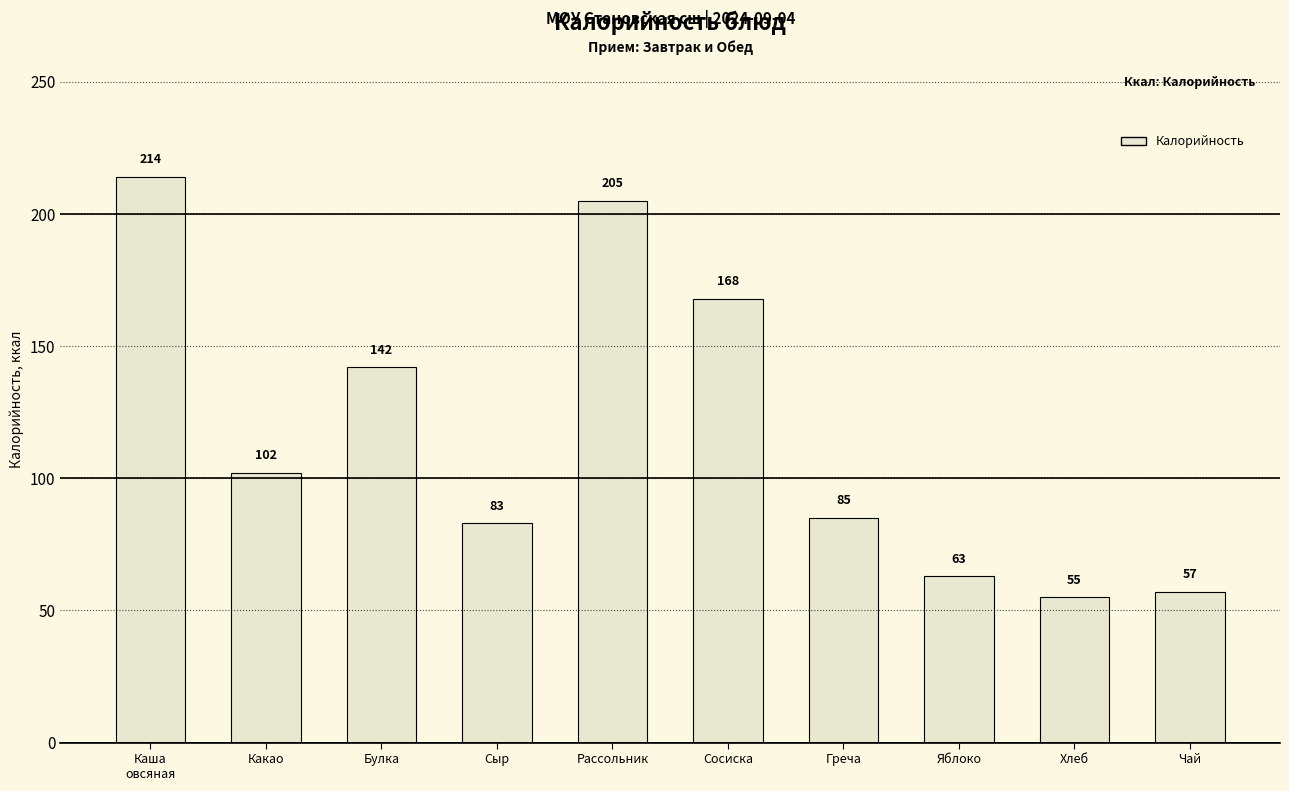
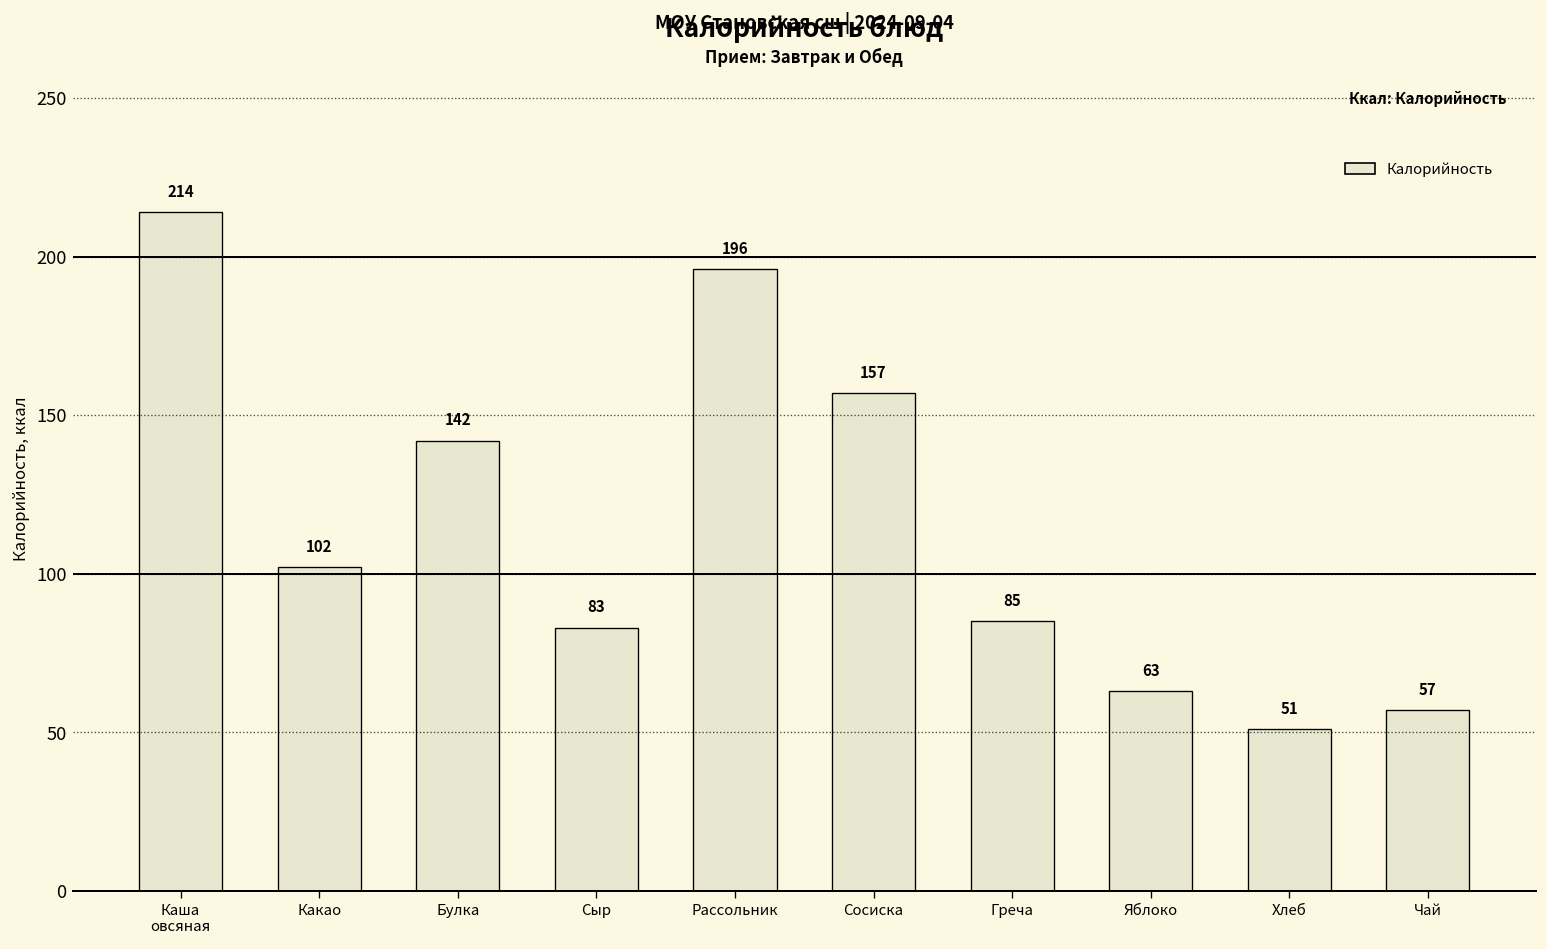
Рассольник: 205 -> 196
Сосиска: 168 -> 157
Хлеб: 55 -> 51
